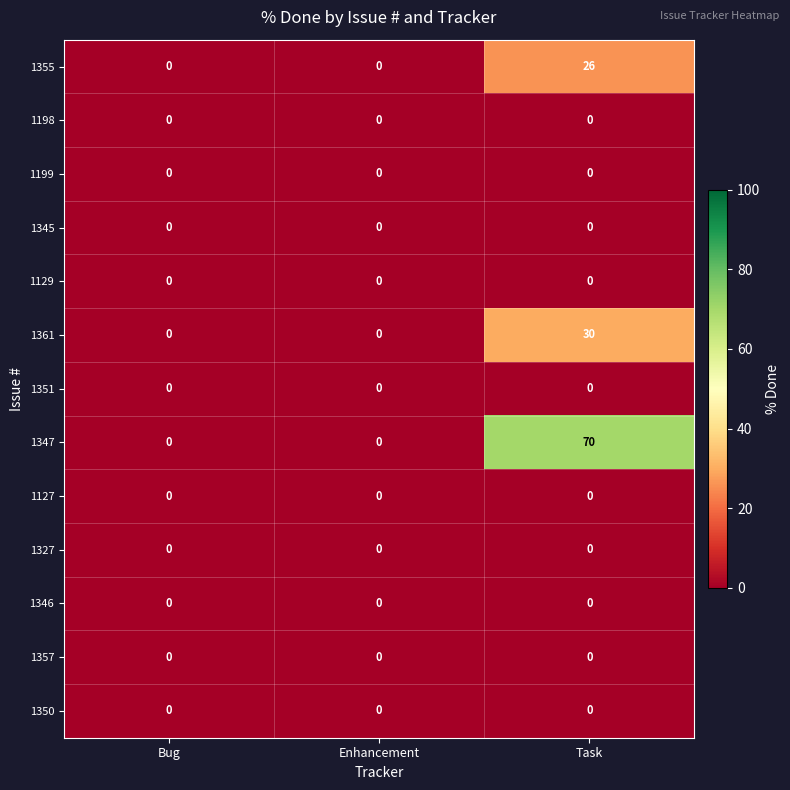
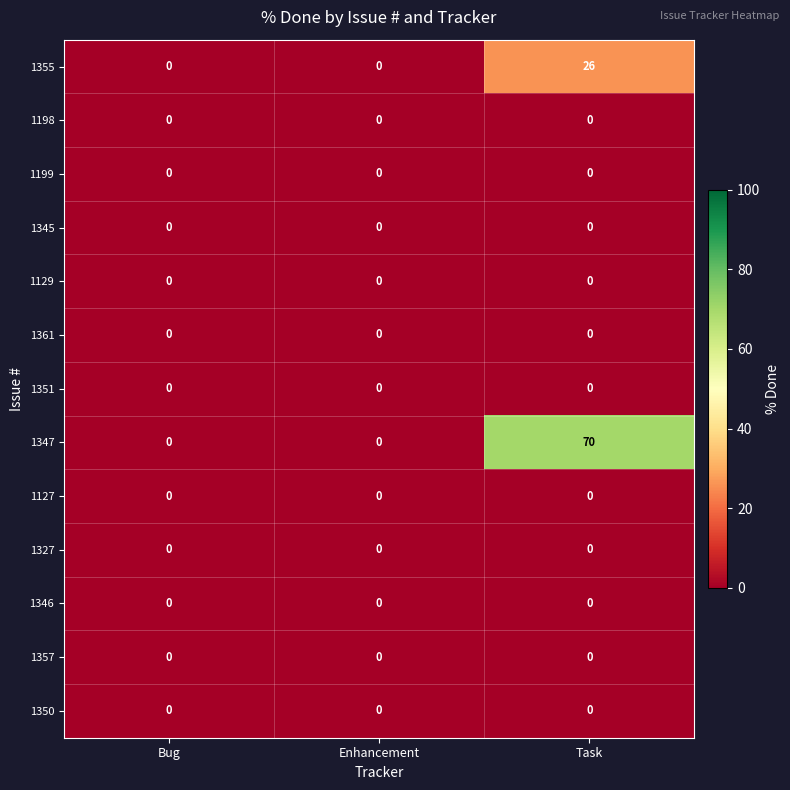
1361, Task: 30 -> 0
